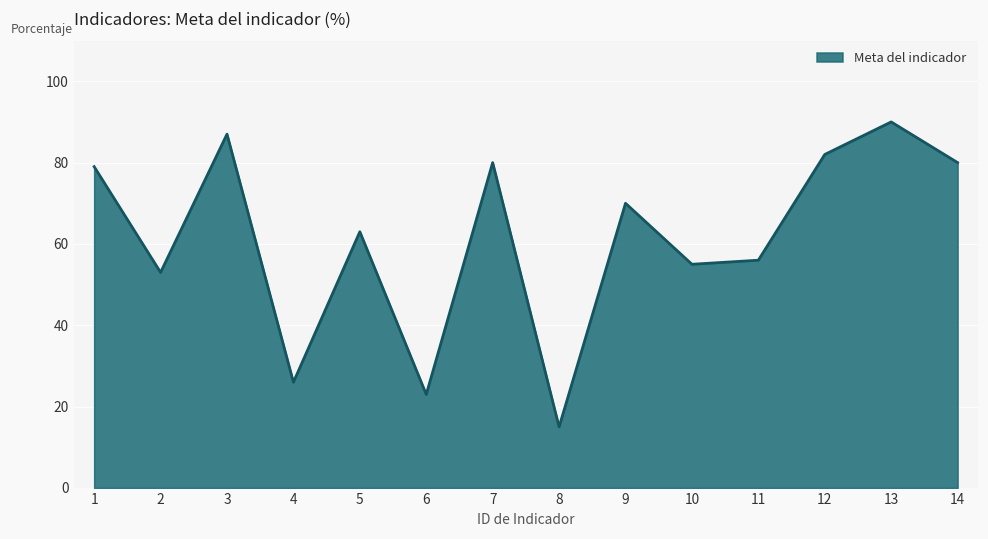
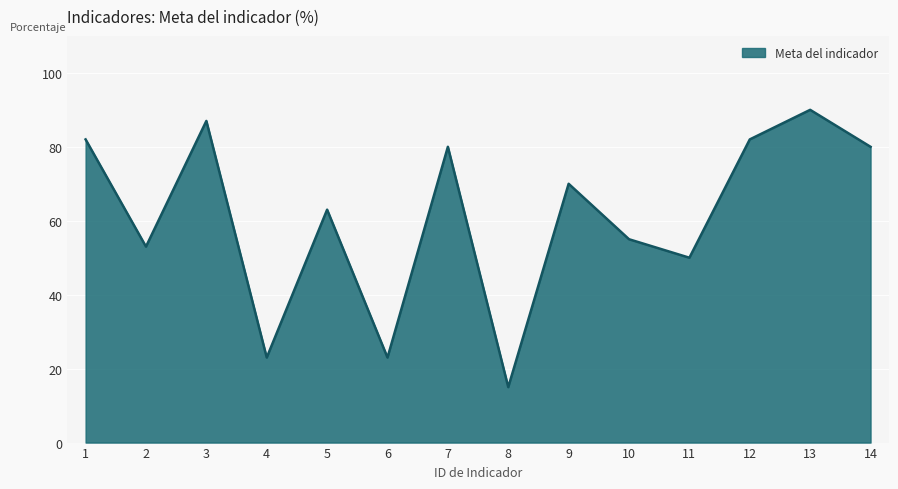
1: 79 -> 82
4: 26 -> 23
11: 56 -> 50
